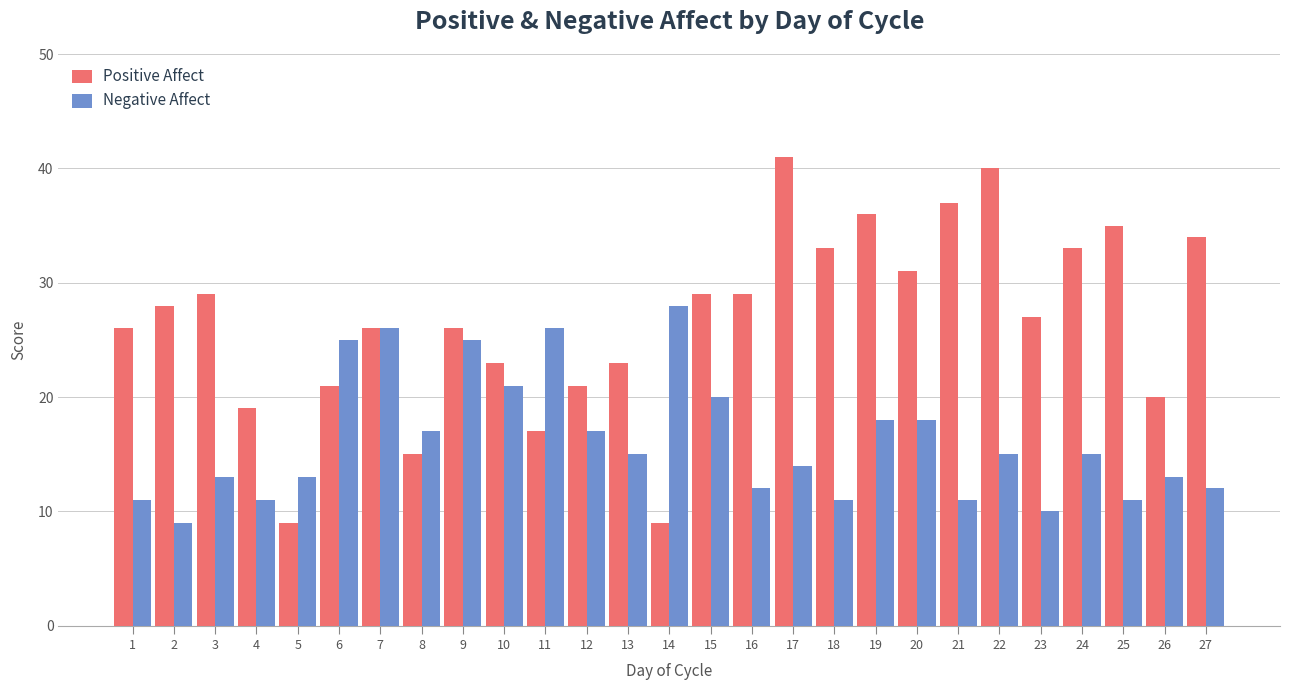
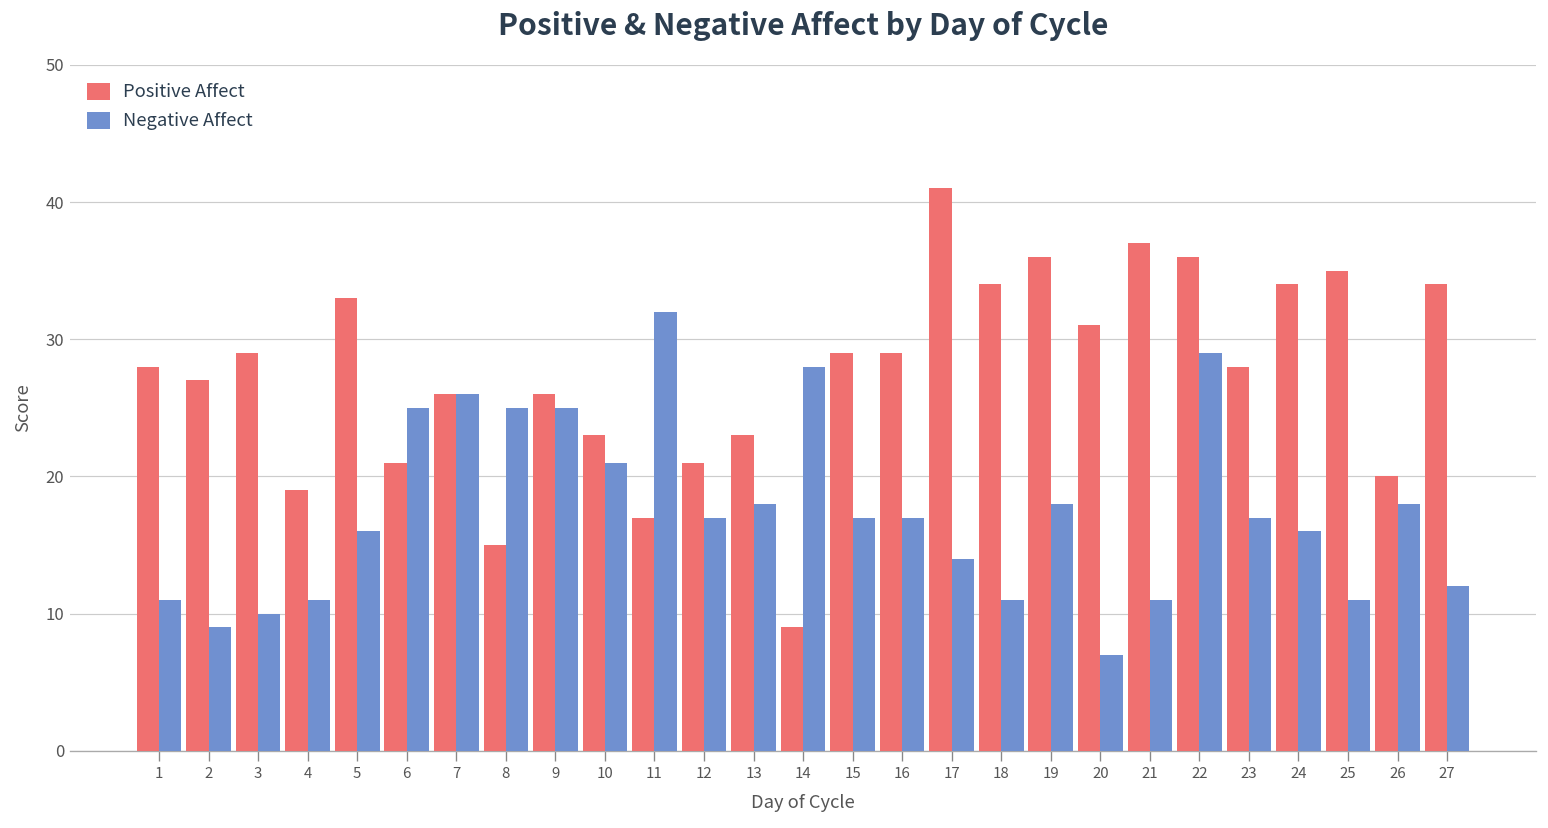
Positive Affect, 1: 26 -> 28
Positive Affect, 2: 28 -> 27
Negative Affect, 3: 13 -> 10
Positive Affect, 5: 9 -> 33
Negative Affect, 5: 13 -> 16
Negative Affect, 8: 17 -> 25
Negative Affect, 11: 26 -> 32
Negative Affect, 13: 15 -> 18
Negative Affect, 15: 20 -> 17
Negative Affect, 16: 12 -> 17
Positive Affect, 18: 33 -> 34
Negative Affect, 20: 18 -> 7
Positive Affect, 22: 40 -> 36
Negative Affect, 22: 15 -> 29
Positive Affect, 23: 27 -> 28
Negative Affect, 23: 10 -> 17
Positive Affect, 24: 33 -> 34
Negative Affect, 24: 15 -> 16
Negative Affect, 26: 13 -> 18
